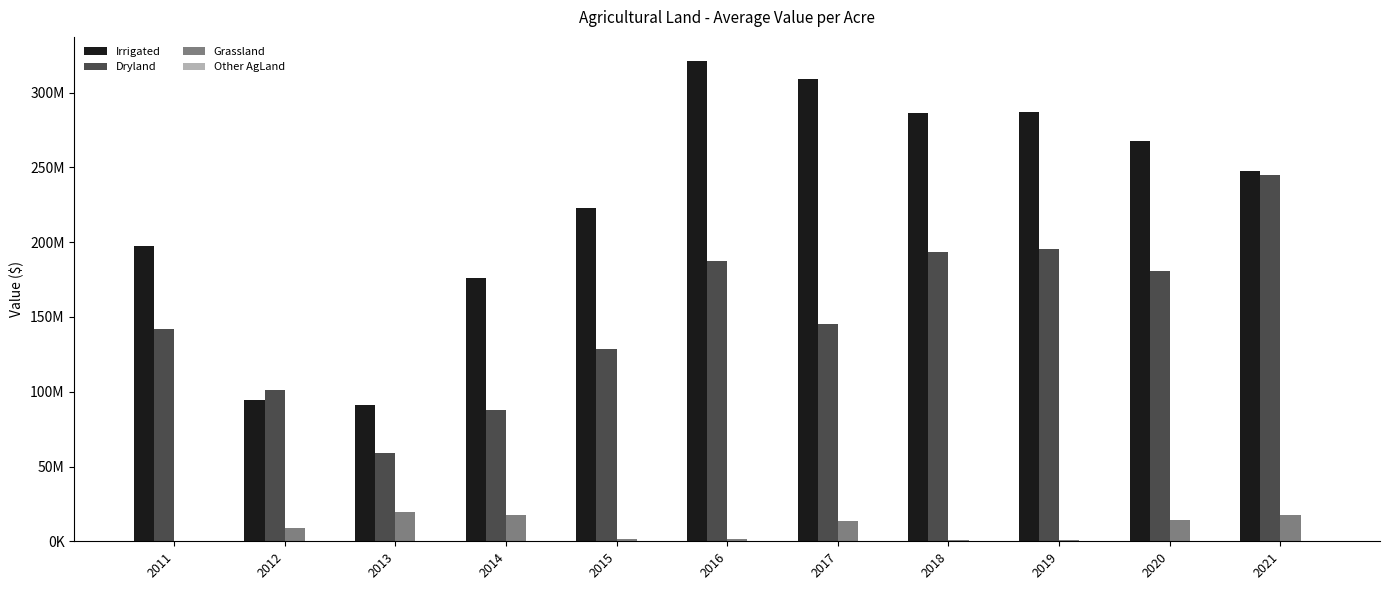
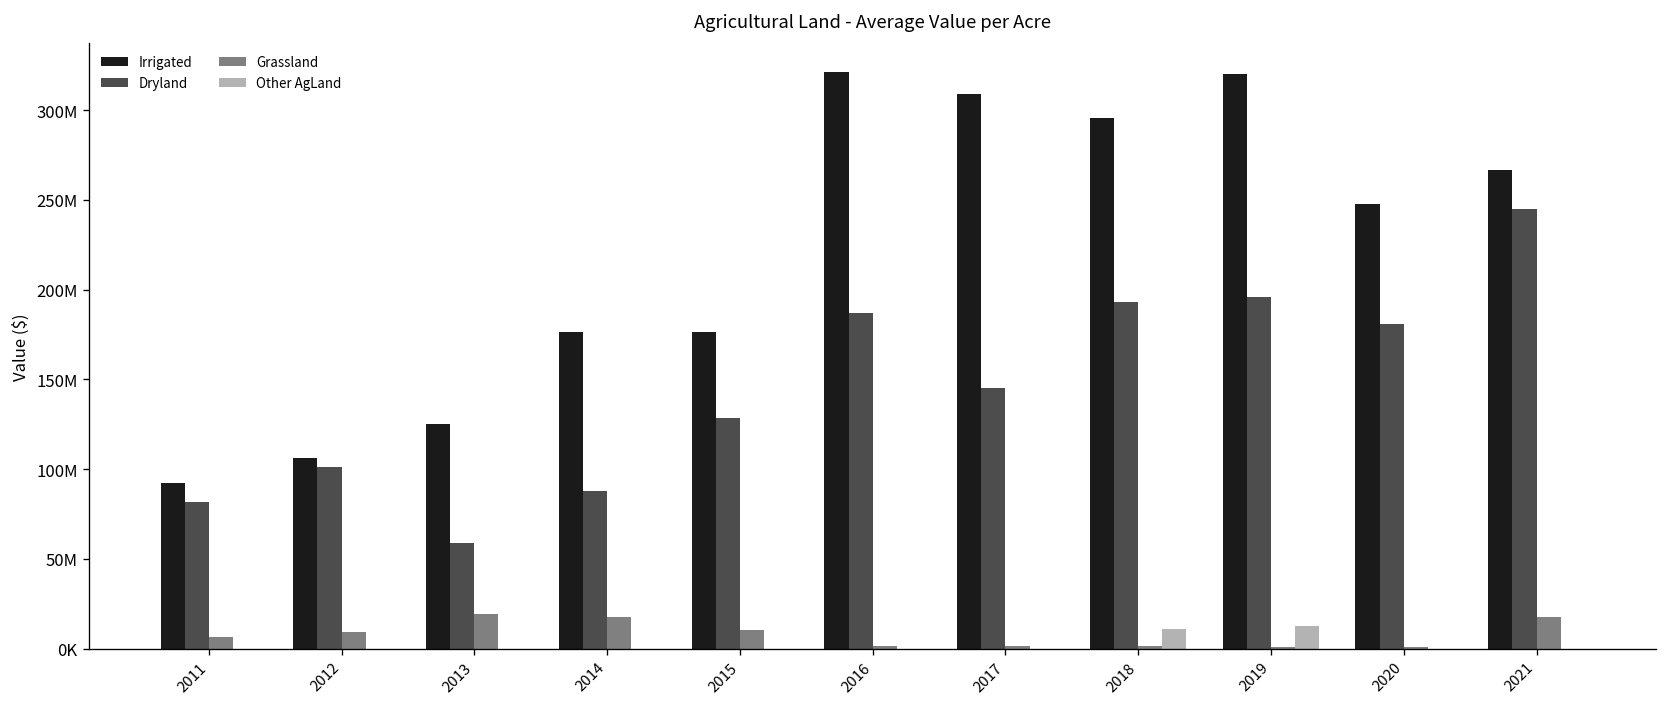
Irrigated, 2011: 197000000 -> 92000000
Dryland, 2011: 142000000 -> 82000000
Grassland, 2011: 0 -> 6000000
Irrigated, 2012: 94000000 -> 106000000
Irrigated, 2013: 91000000 -> 125000000
Irrigated, 2015: 223000000 -> 176000000
Grassland, 2015: 1000000 -> 10000000
Grassland, 2017: 14000000 -> 2000000
Irrigated, 2018: 286000000 -> 295000000
Other AgLand, 2018: 0 -> 11000000
Irrigated, 2019: 287000000 -> 320000000
Other AgLand, 2019: 0 -> 13000000
Irrigated, 2020: 268000000 -> 248000000
Grassland, 2020: 14000000 -> 1000000
Irrigated, 2021: 248000000 -> 267000000
